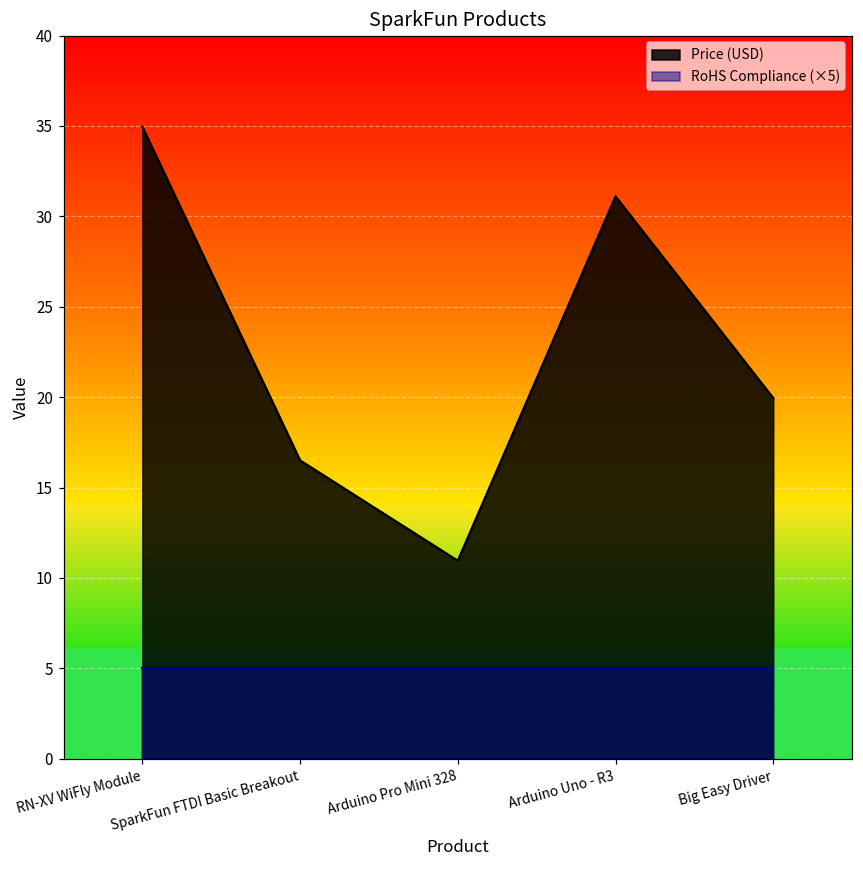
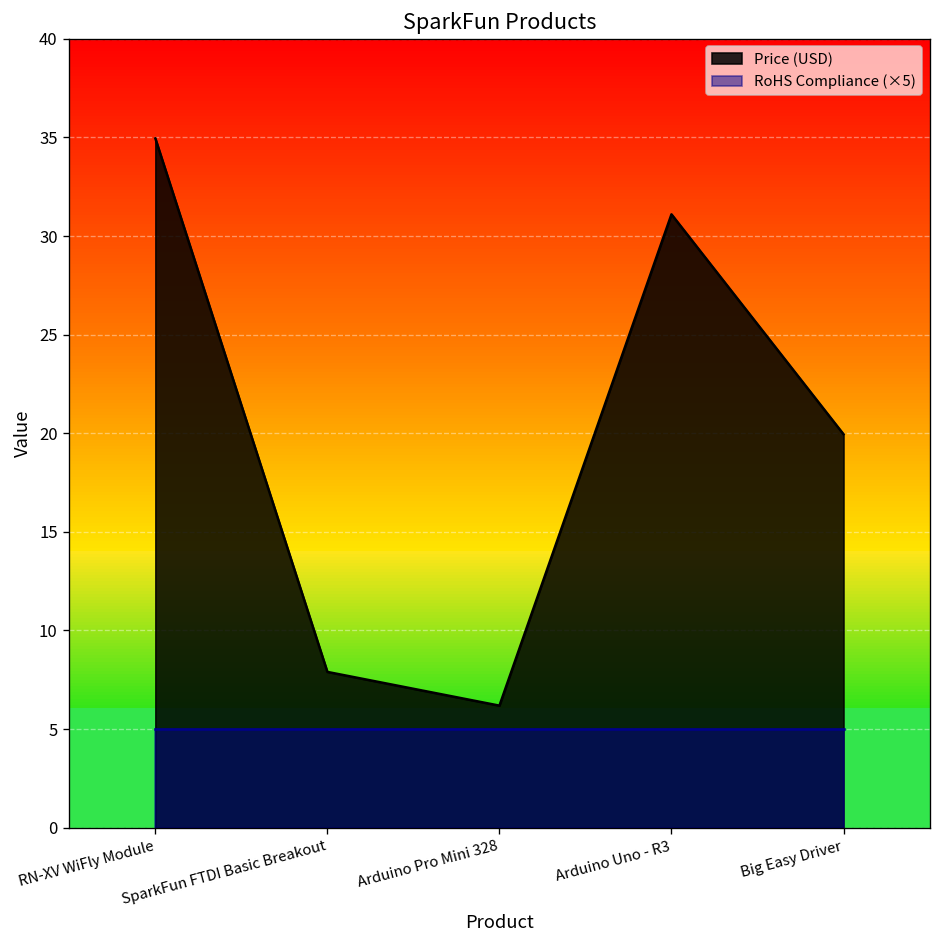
Price (USD), SparkFun FTDI Basic Breakout: 16.5 -> 7.9
Price (USD), Arduino Pro Mini 328: 11.0 -> 6.2
